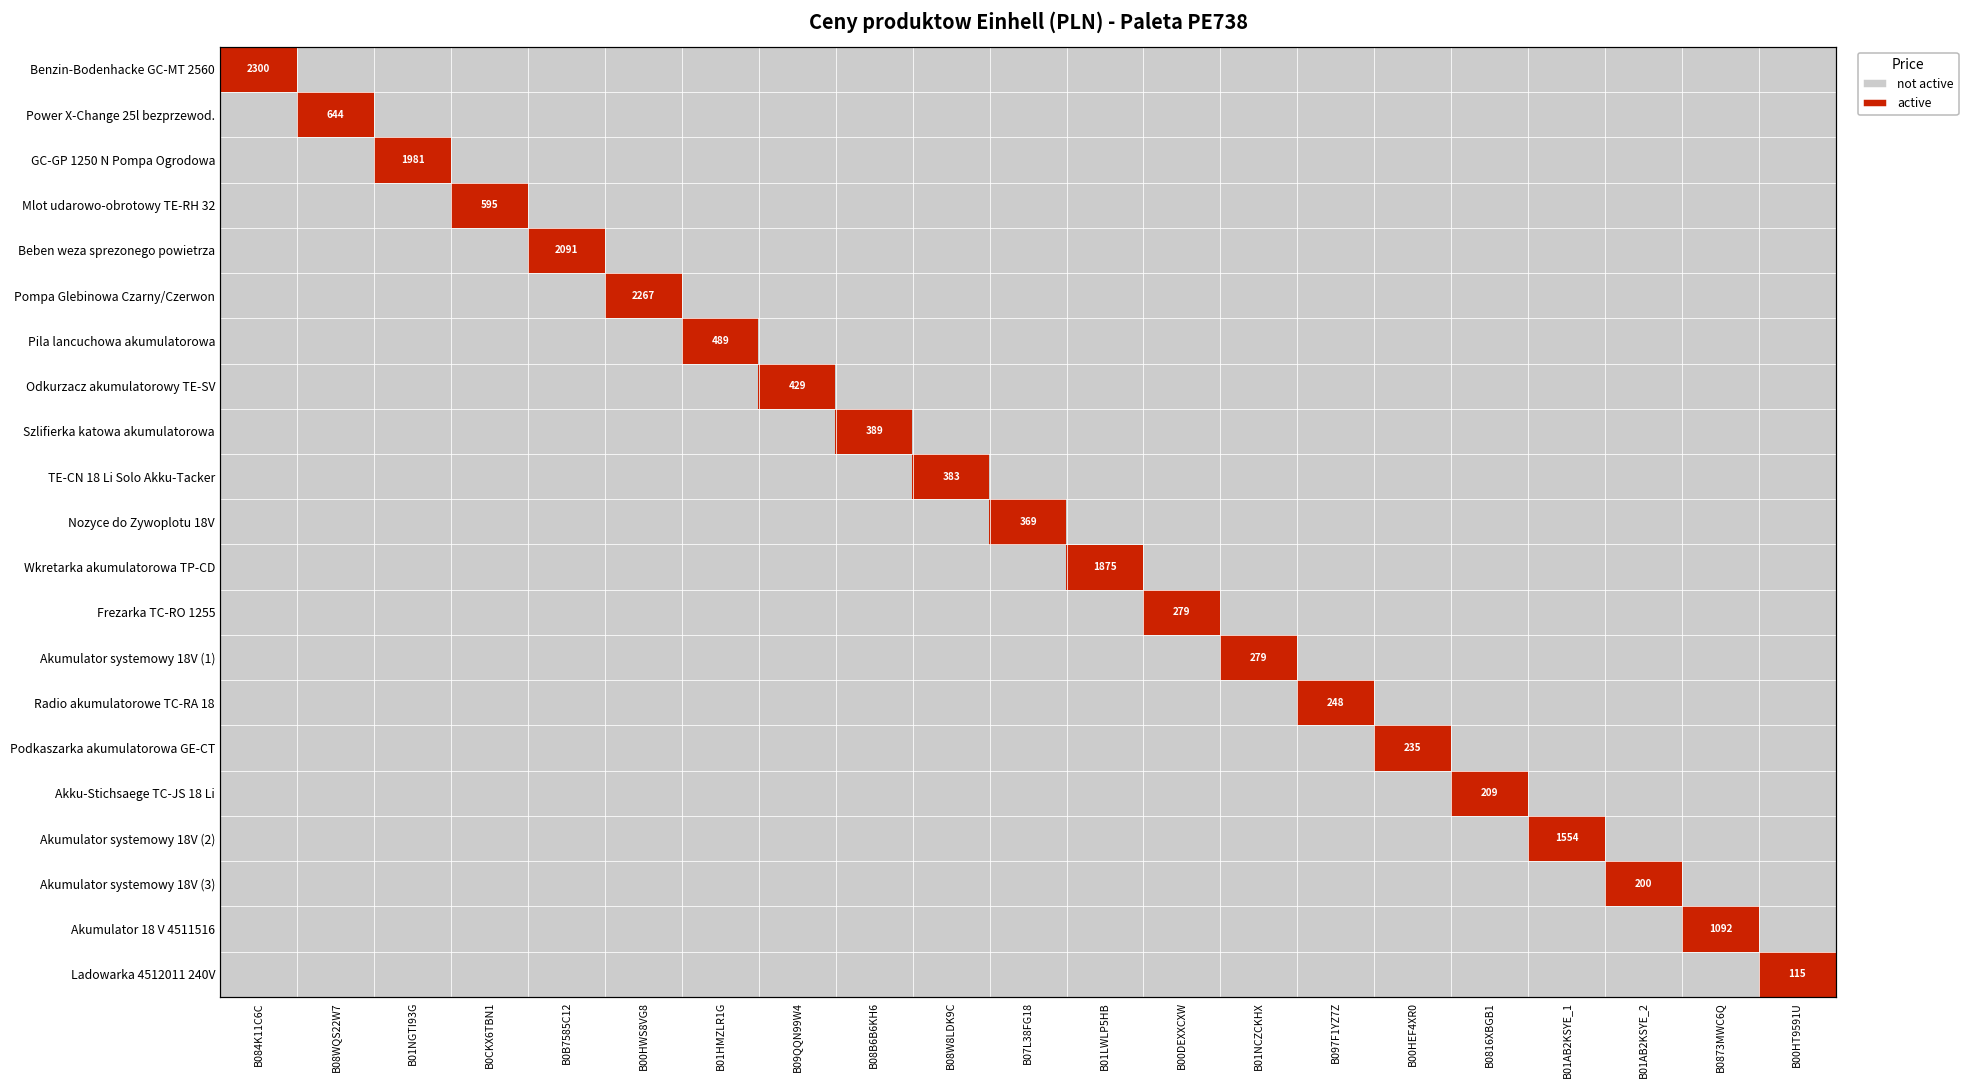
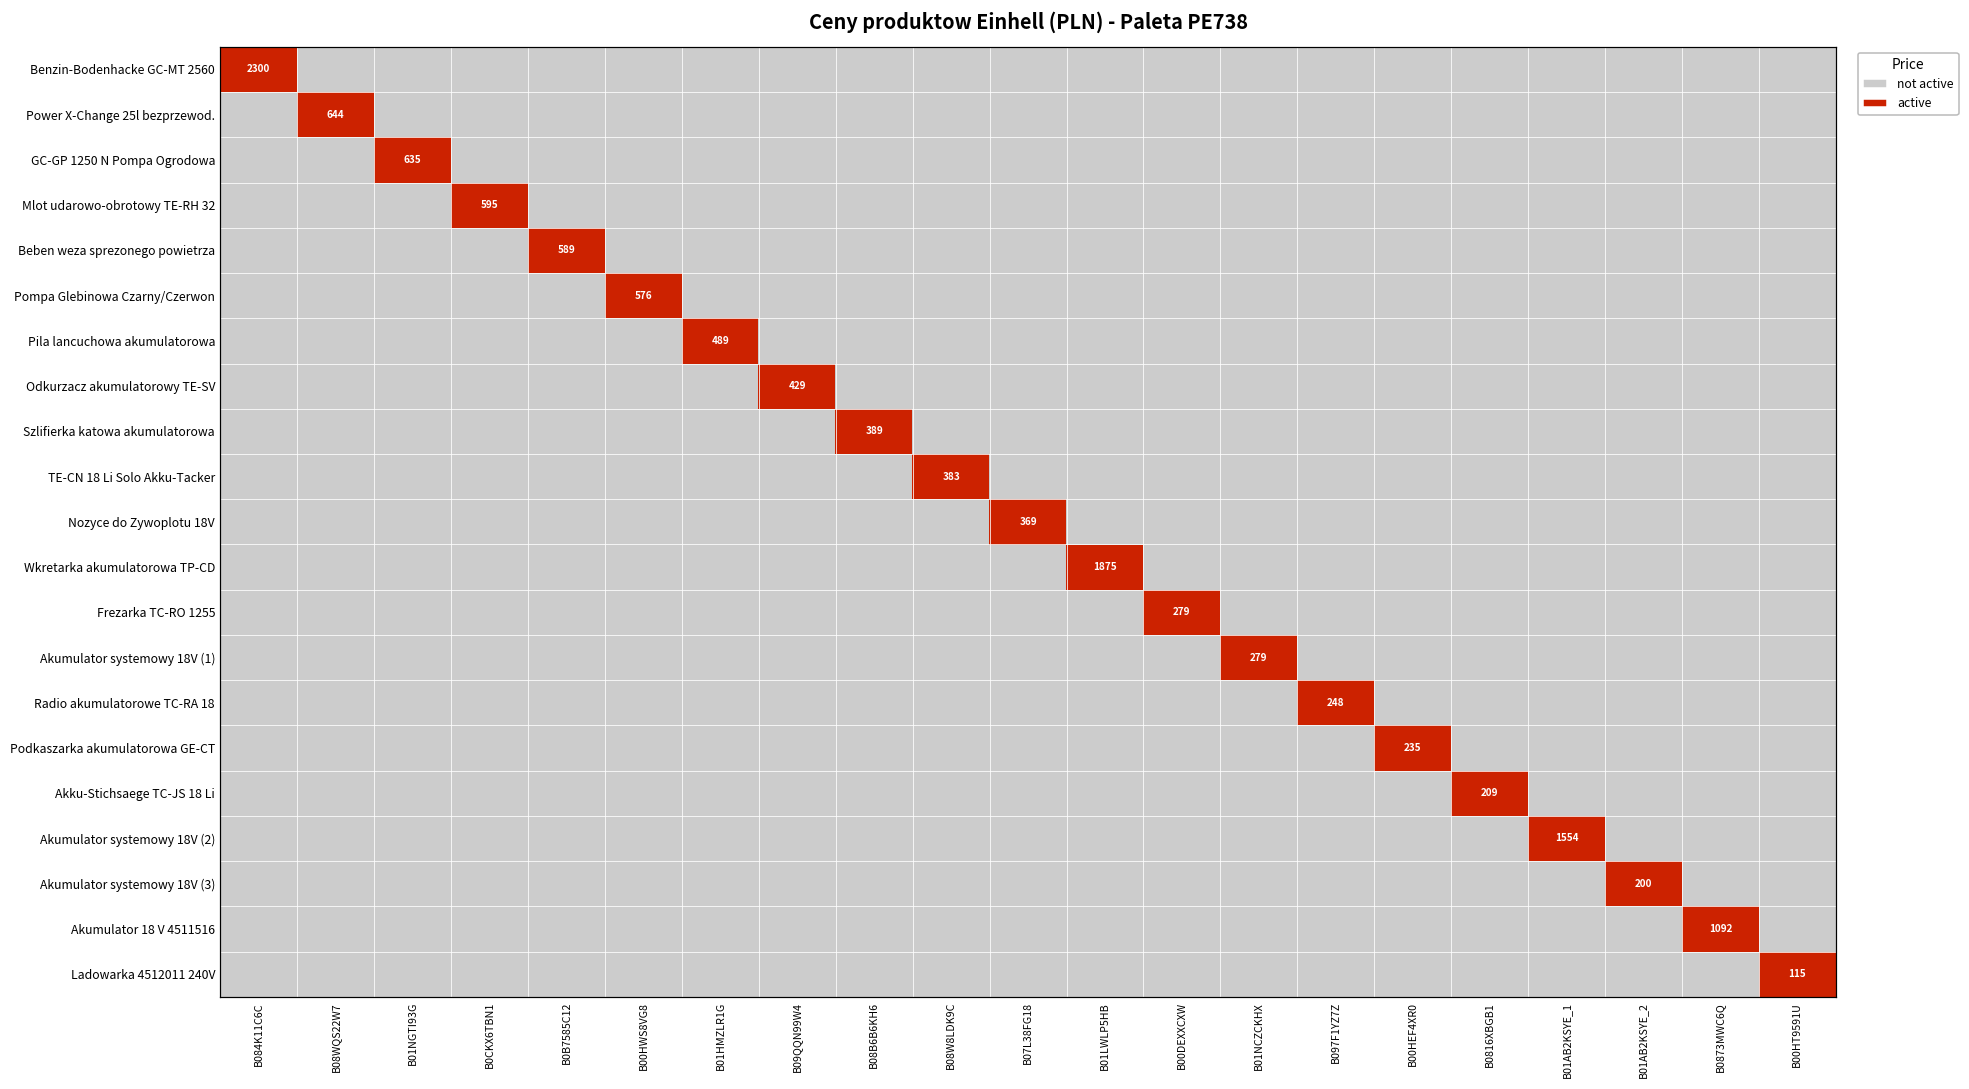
GC-GP 1250 N Pompa Ogrodowa, B01NGTI93G: 1981 -> 635
Beben weza sprezonego powietrza, B0B7585C12: 2091 -> 589
Pompa Glebinowa Czarny/Czerwon, B00HWS8VG8: 2267 -> 576
